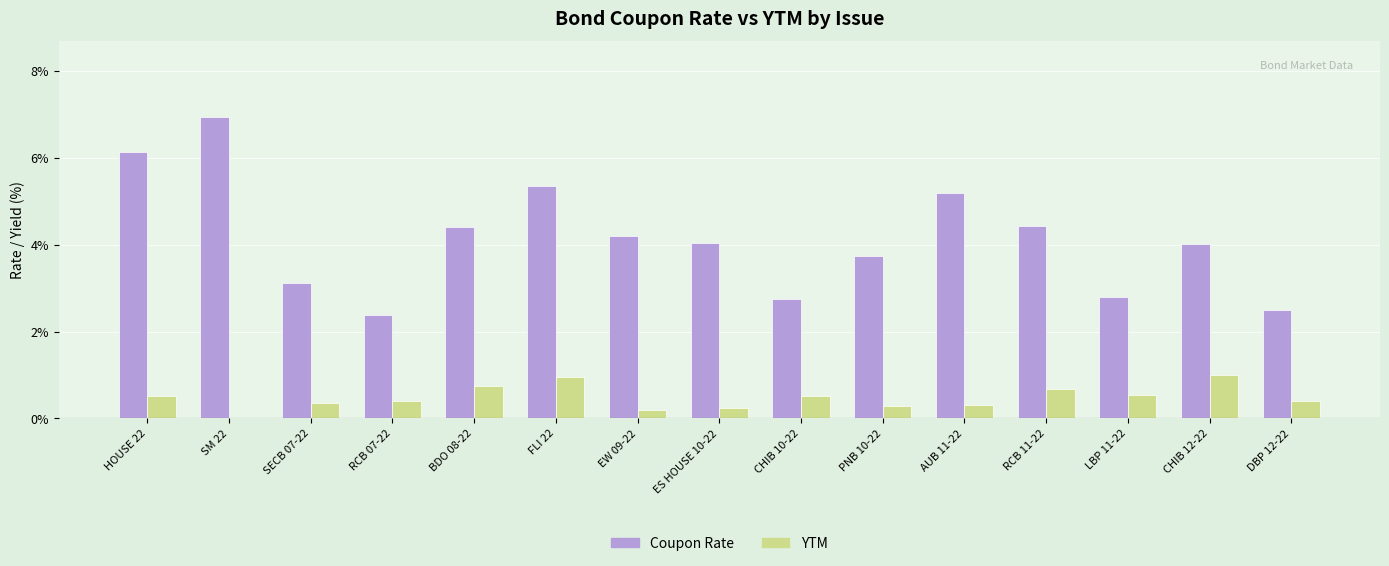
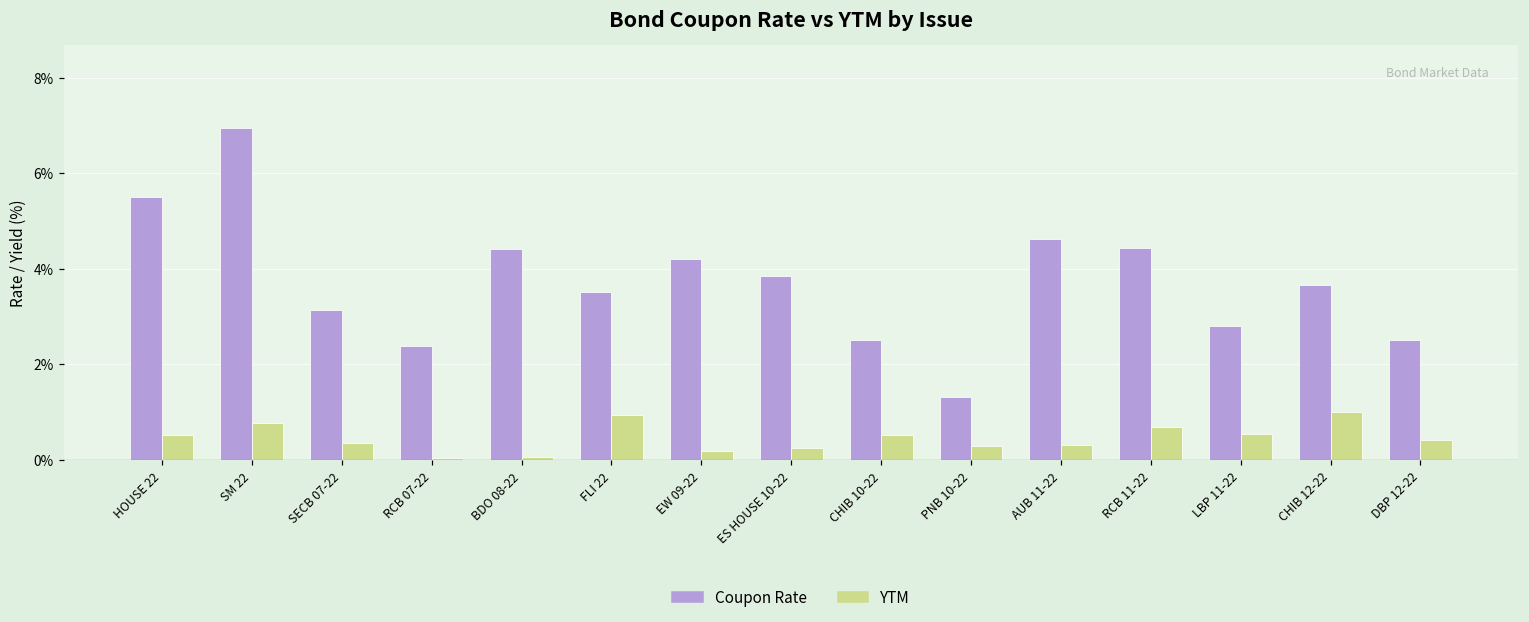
Coupon Rate, HOUSE 22: 6.1% -> 5.5%
YTM, SM 22: 0.0% -> 0.8%
YTM, RCB 07-22: 0.4% -> 0.0%
YTM, BDO 08-22: 0.8% -> 0.1%
Coupon Rate, FLI 22: 5.4% -> 3.5%
Coupon Rate, ES HOUSE 10-22: 4.1% -> 3.9%
Coupon Rate, CHIB 10-22: 2.8% -> 2.5%
Coupon Rate, PNB 10-22: 3.8% -> 1.3%
Coupon Rate, AUB 11-22: 5.2% -> 4.6%
Coupon Rate, CHIB 12-22: 4.0% -> 3.7%
